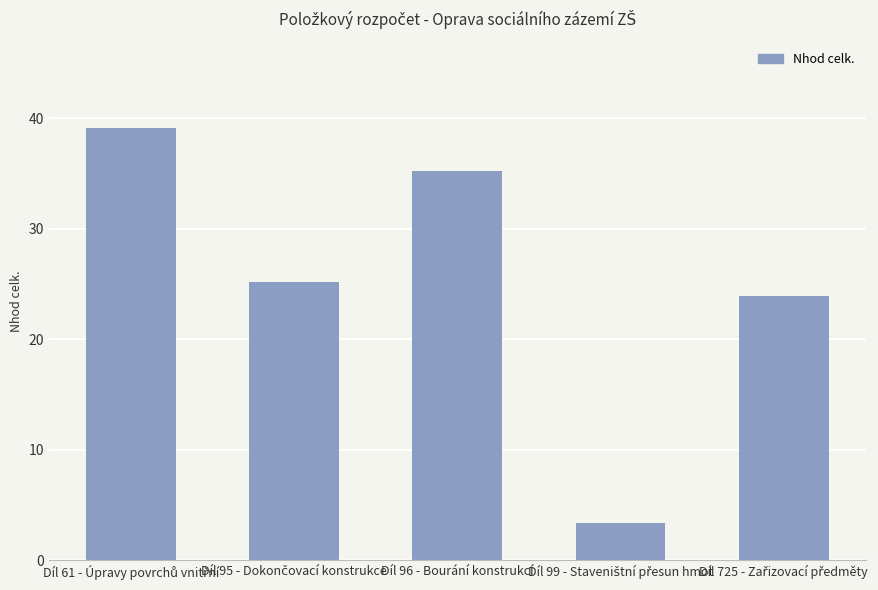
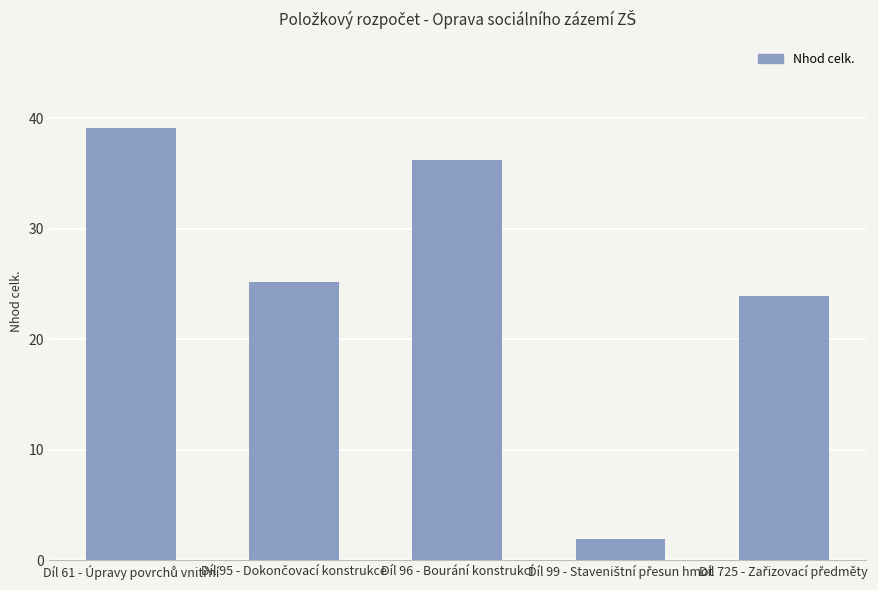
Díl 96 - Bourání konstrukcí: 35.2 -> 36.2
Díl 99 - Staveništní přesun hmot: 3.4 -> 1.9
